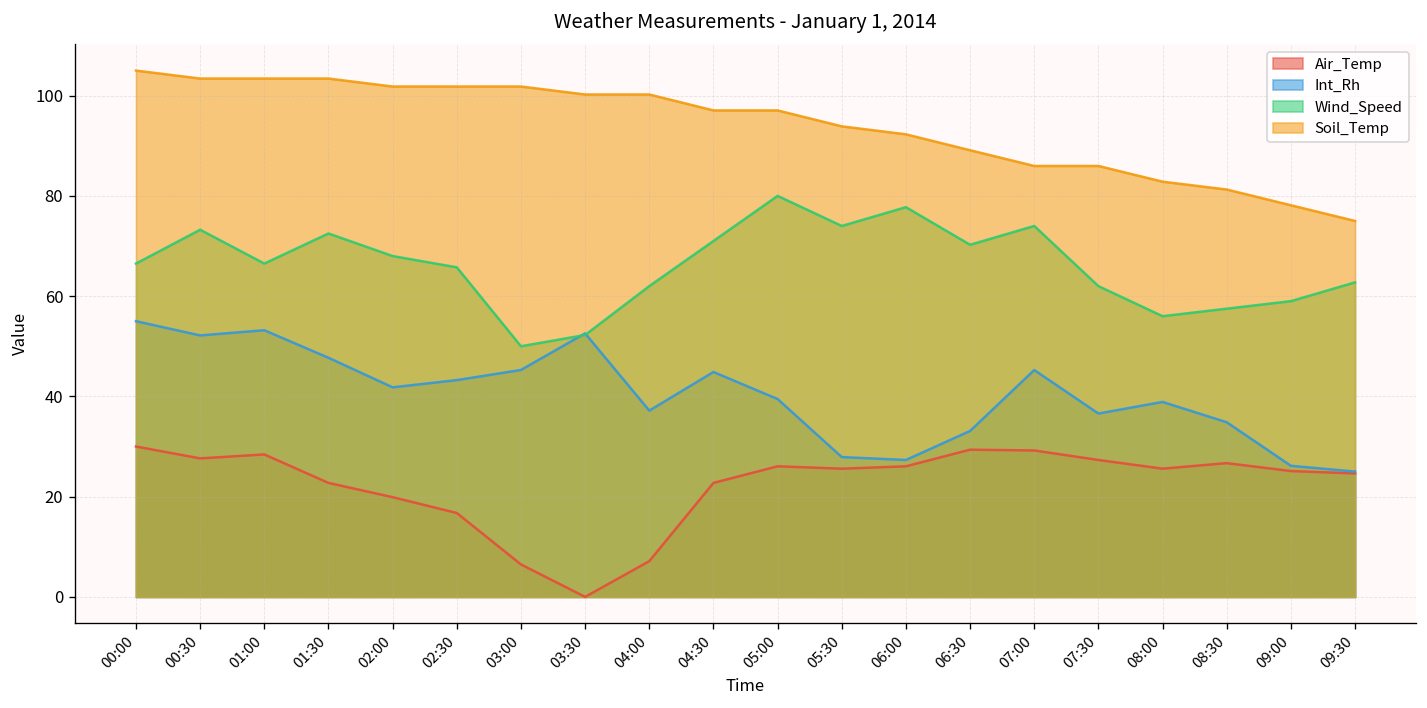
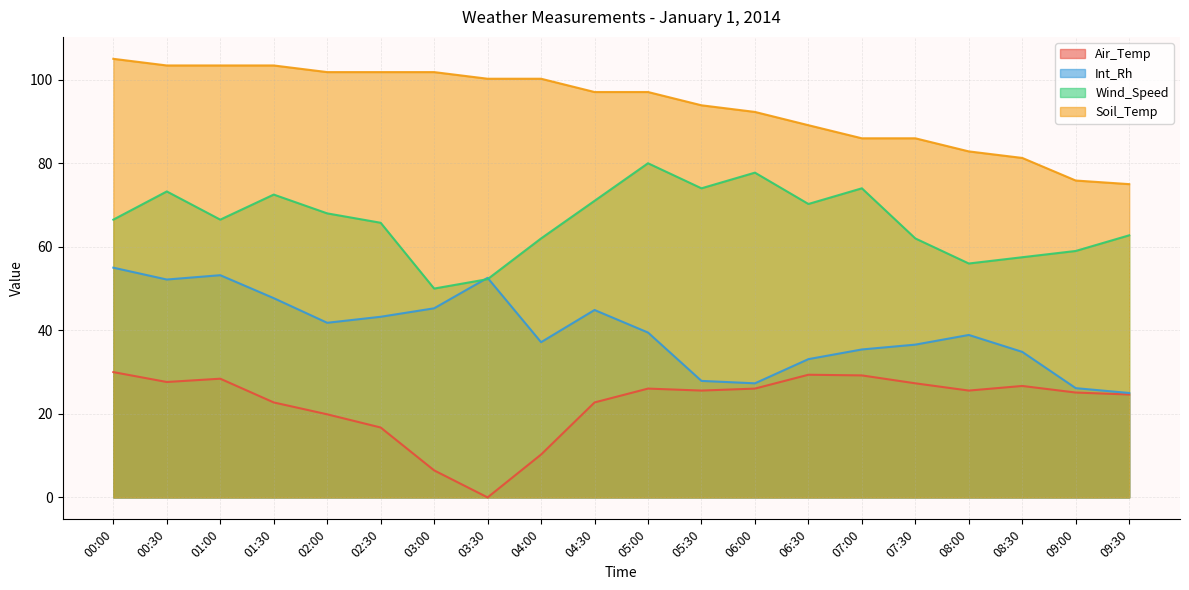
Air_Temp, 04:00: 7 -> 10
Int_Rh, 07:00: 45 -> 35
Soil_Temp, 09:00: 78 -> 76
